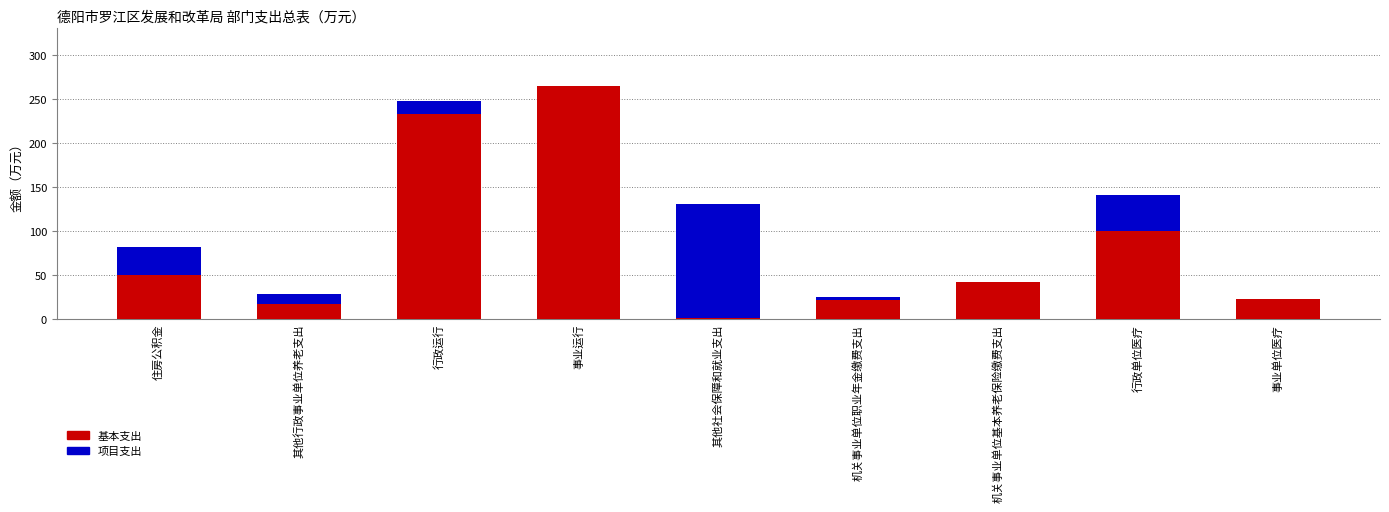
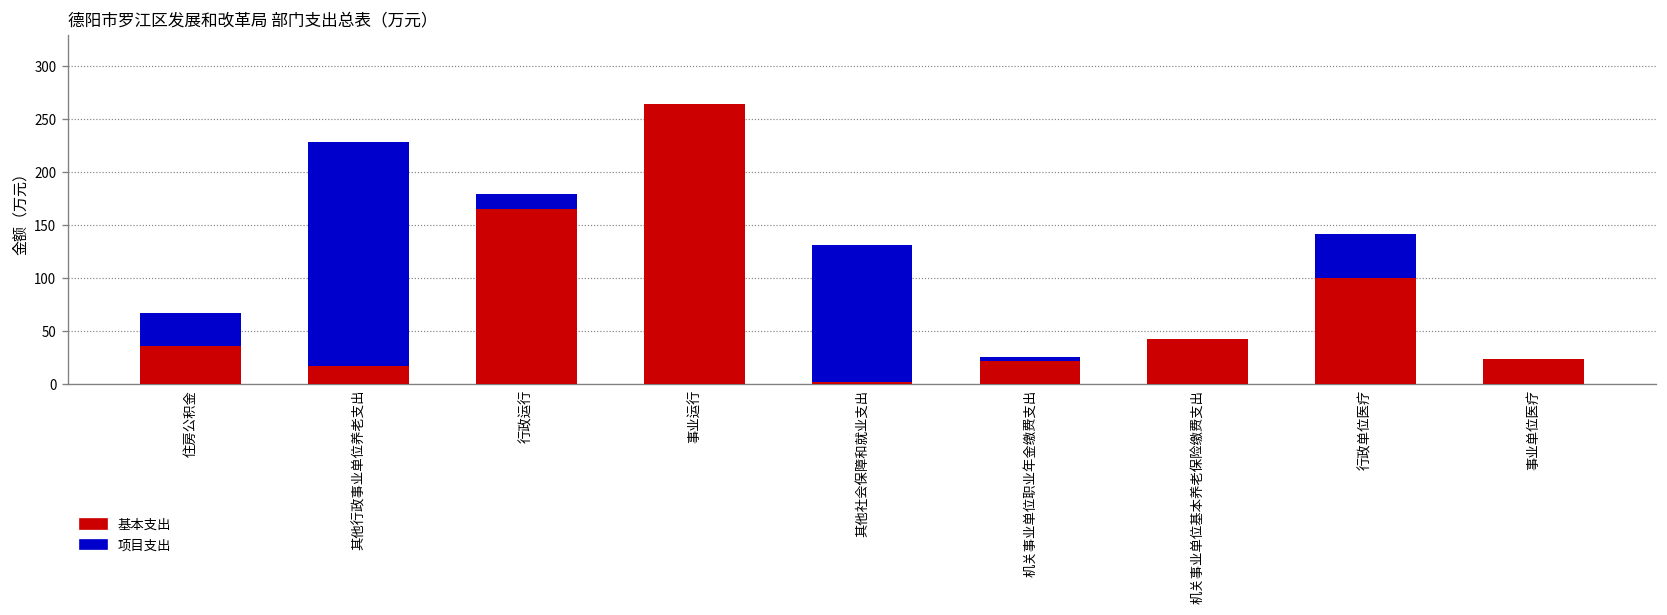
基本支出, 住房公积金: 50 -> 40
项目支出, 其他行政事业单位养老支出: 10 -> 210
基本支出, 行政运行: 230 -> 170
